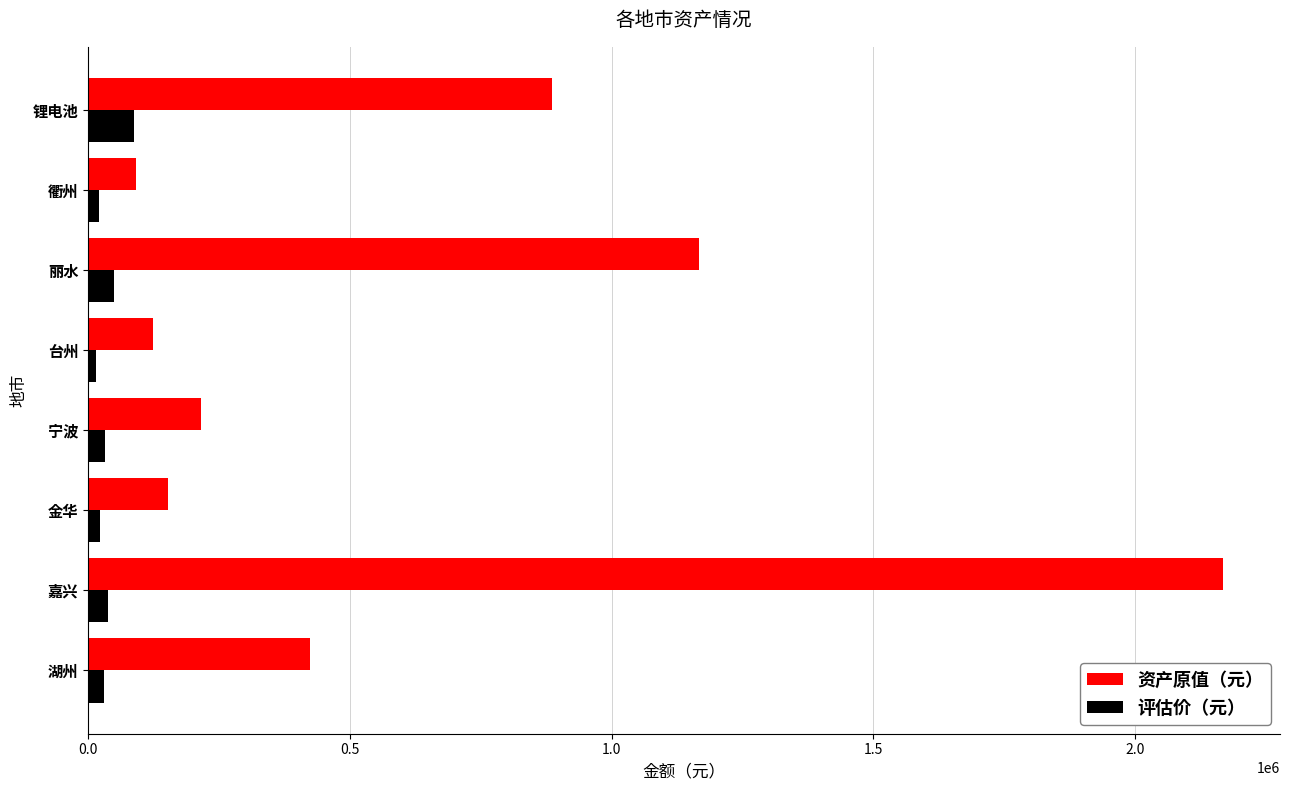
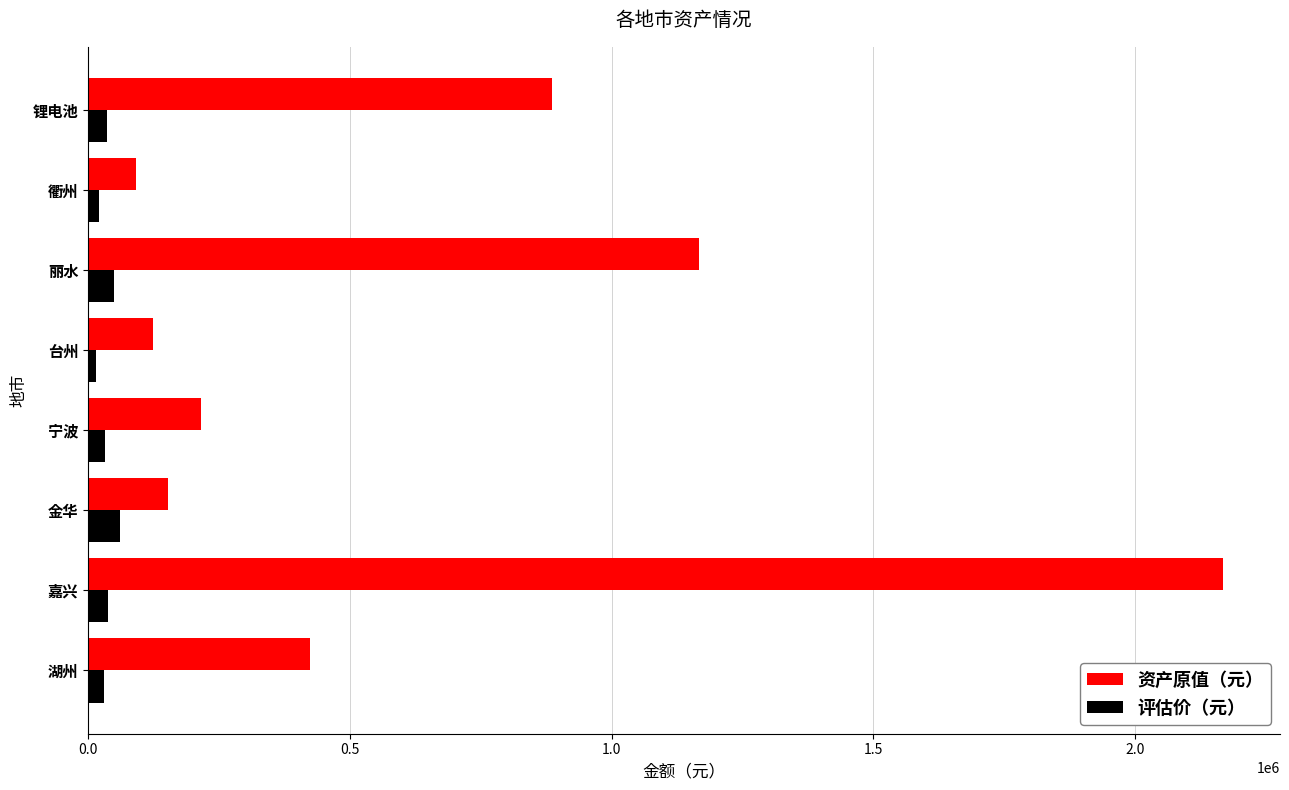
评估价（元）, 锂电池: 90000 -> 40000
评估价（元）, 金华: 20000 -> 60000
